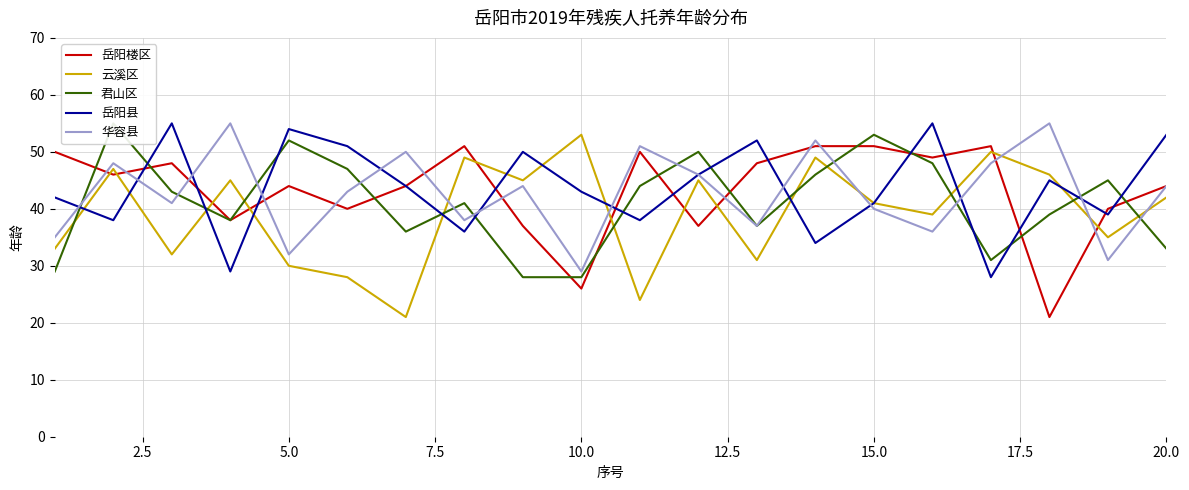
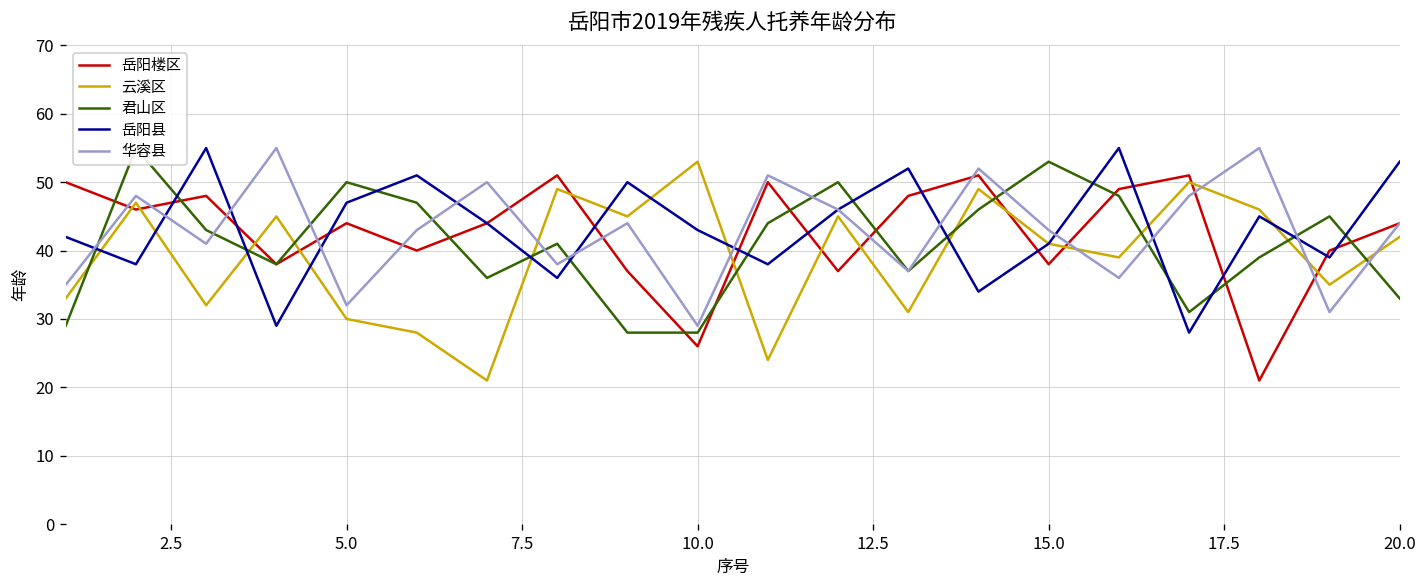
君山区, 5.0: 52 -> 50
岳阳县, 5.0: 54 -> 47
岳阳楼区, 15.0: 51 -> 38
华容县, 15.0: 40 -> 43
